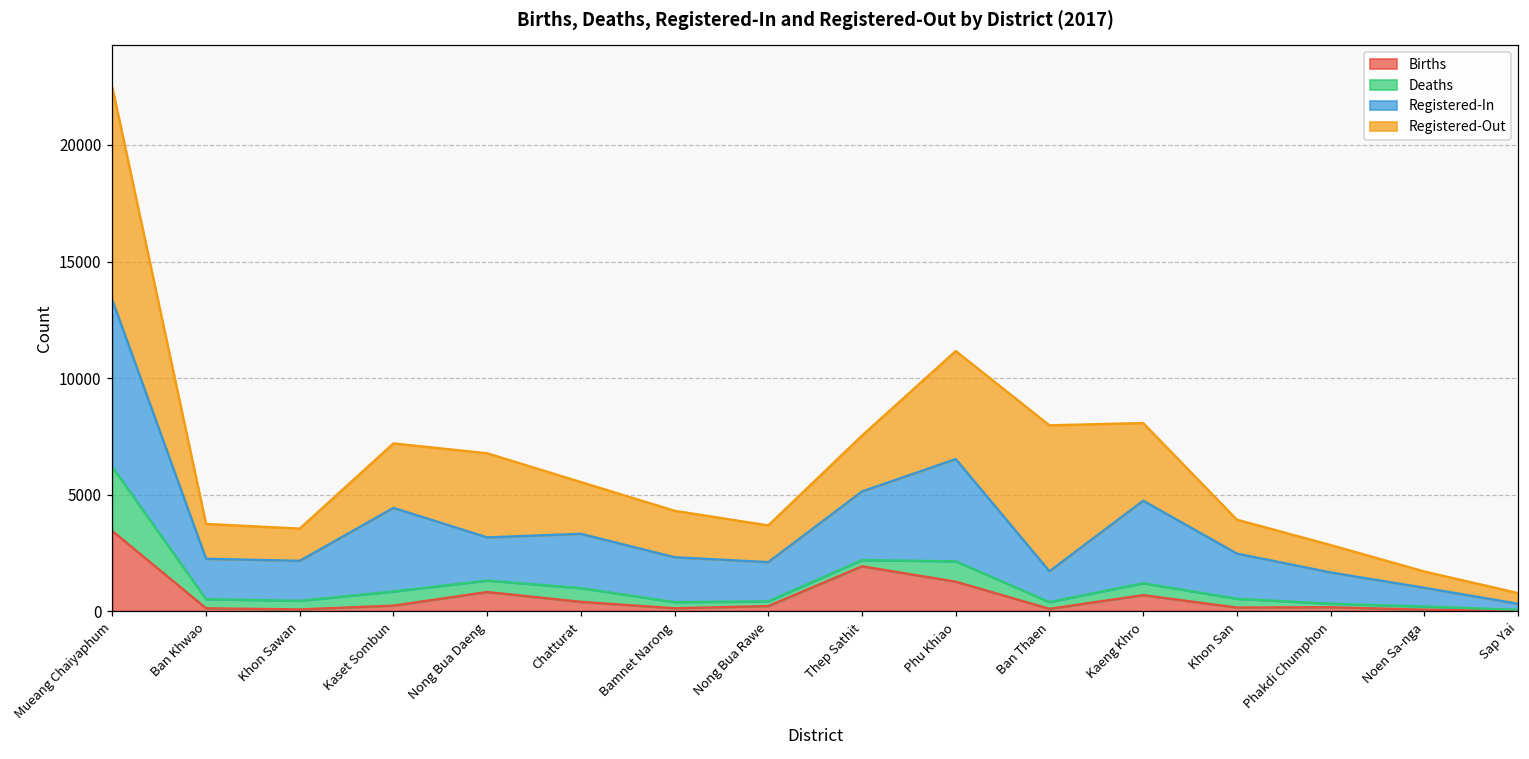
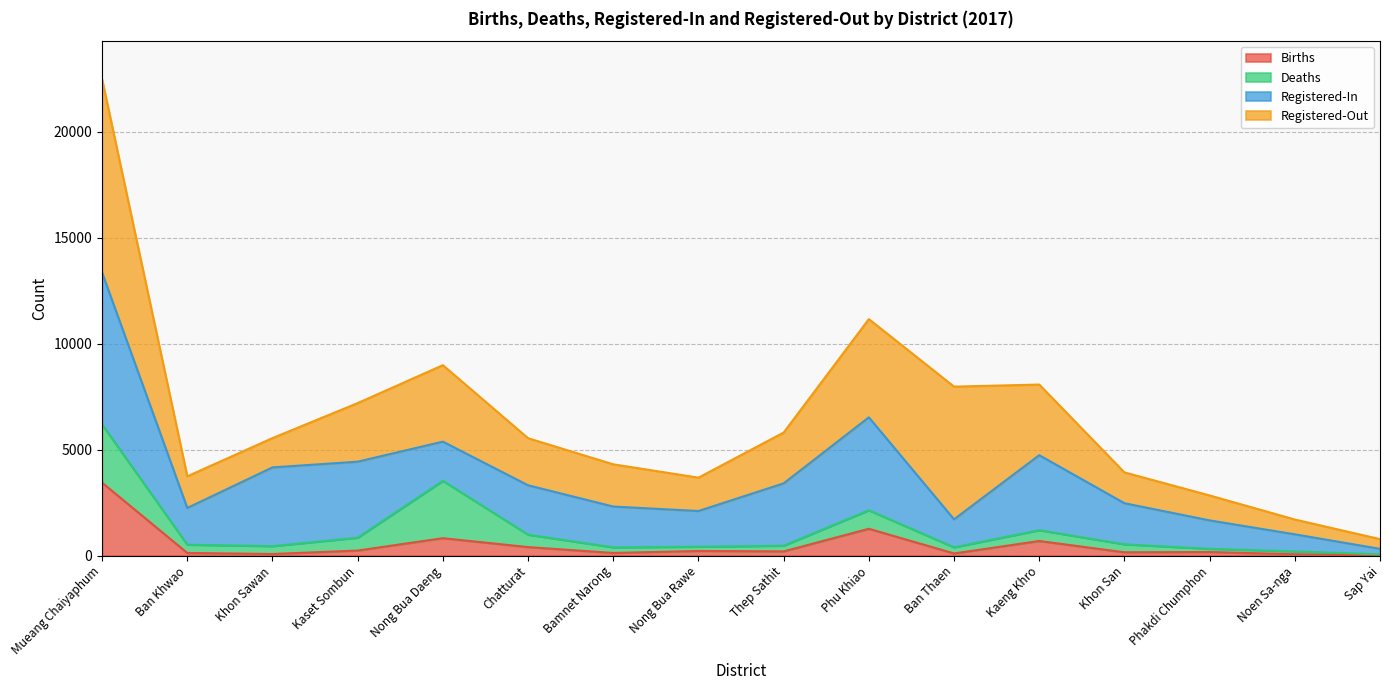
Registered-In, Khon Sawan: 1700 -> 3700
Deaths, Nong Bua Daeng: 500 -> 2700
Births, Thep Sathit: 1900 -> 200
